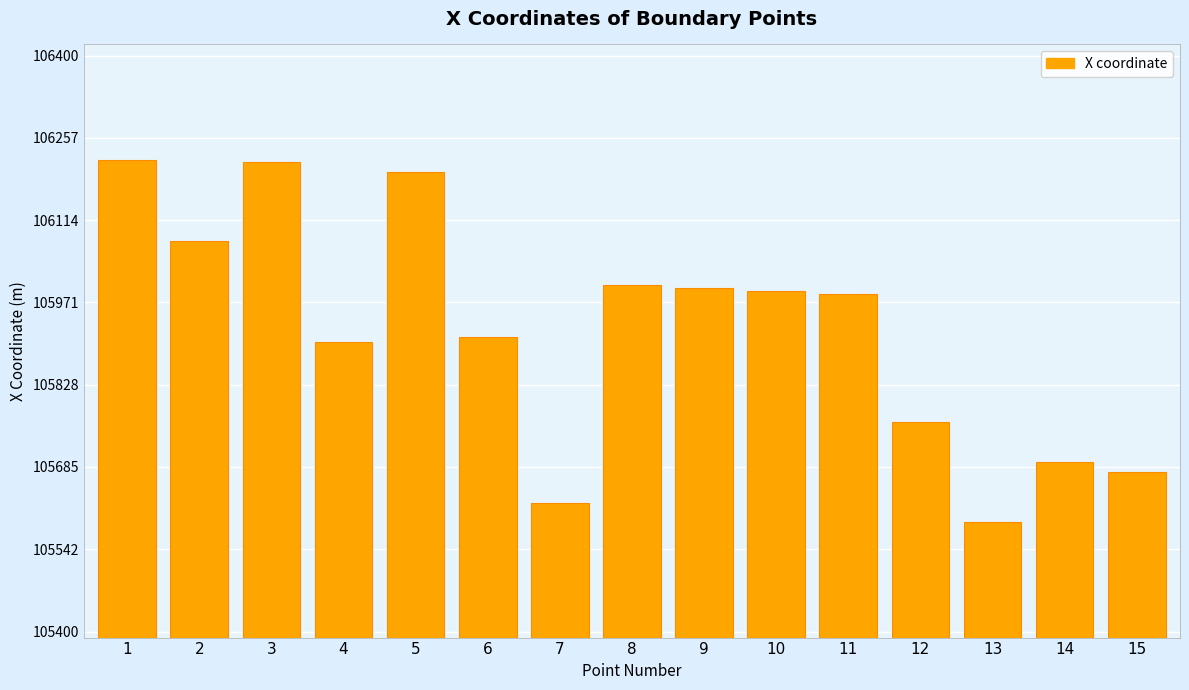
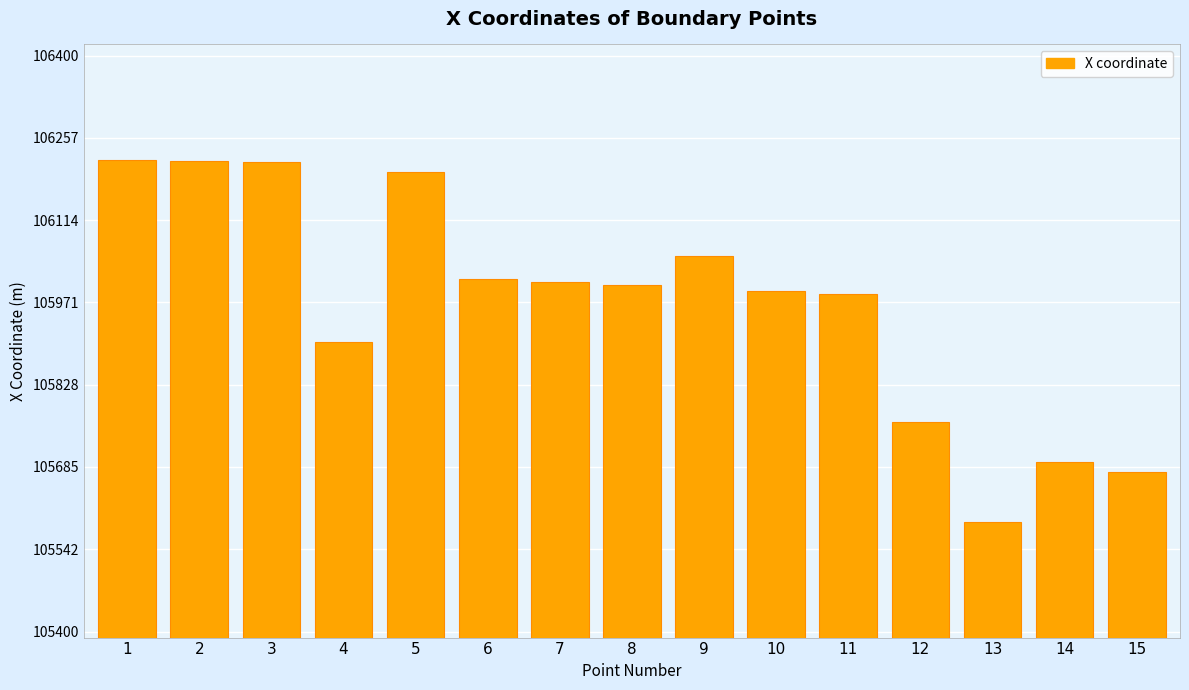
2: 106080 -> 106220
6: 105910 -> 106010
7: 105620 -> 106010
9: 106000 -> 106050
